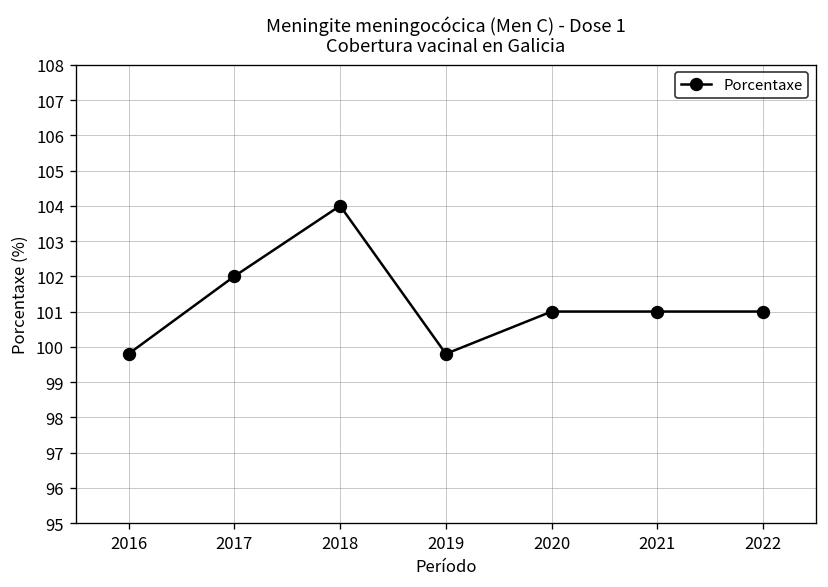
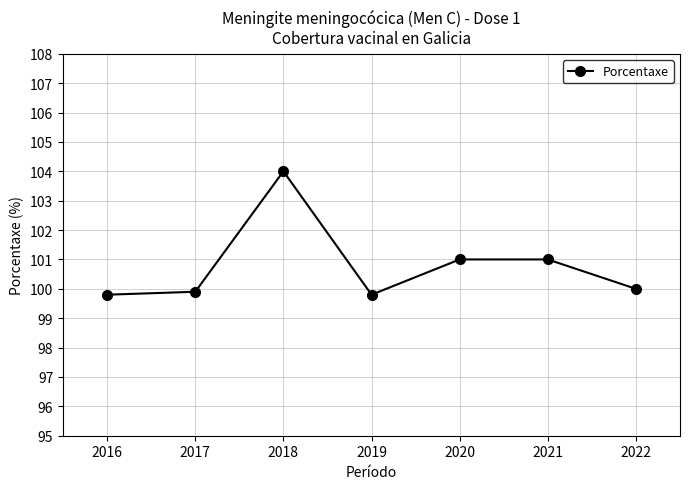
2017: 102.0 -> 99.9
2022: 101 -> 100
